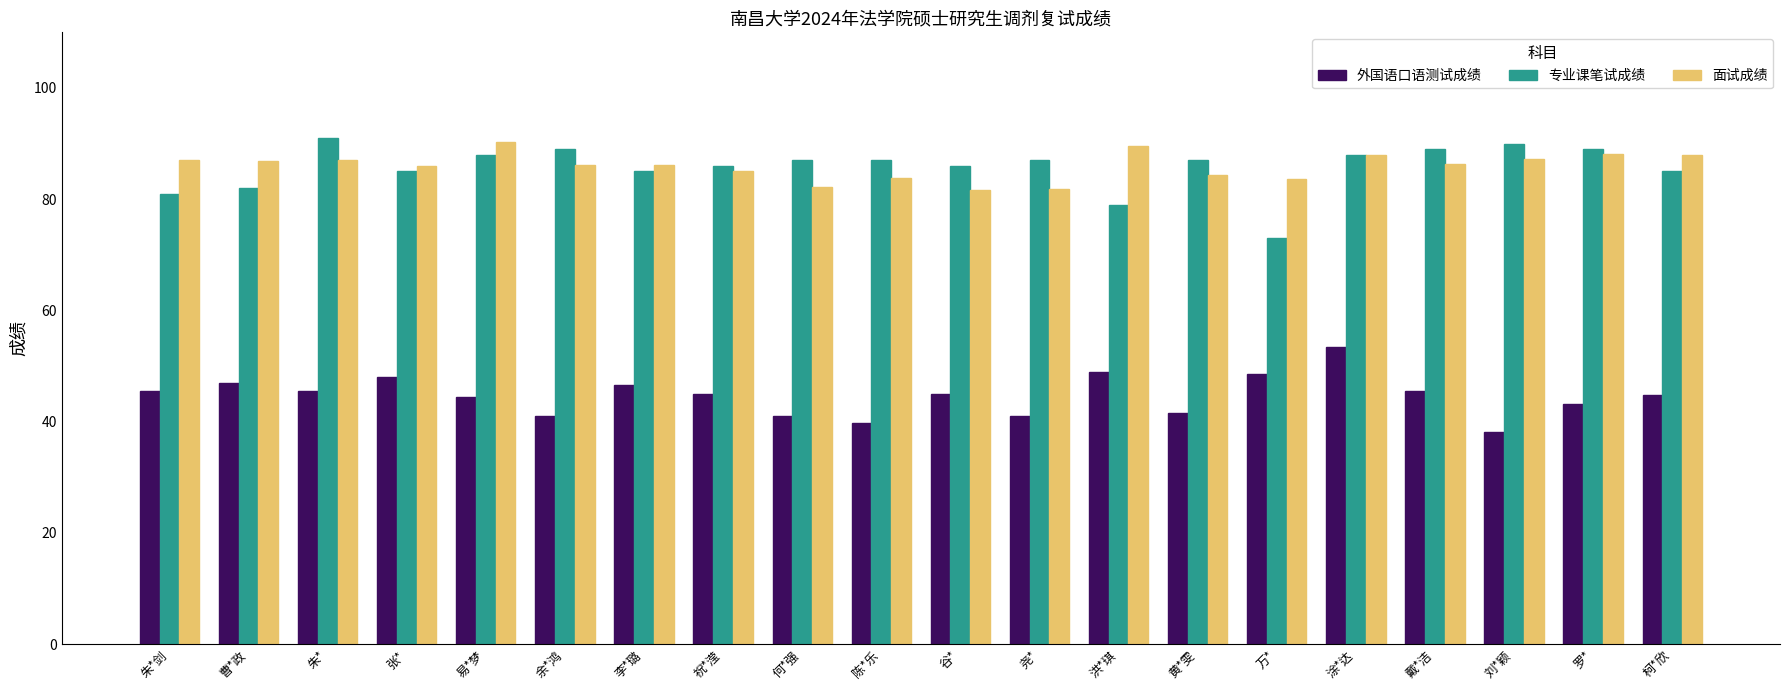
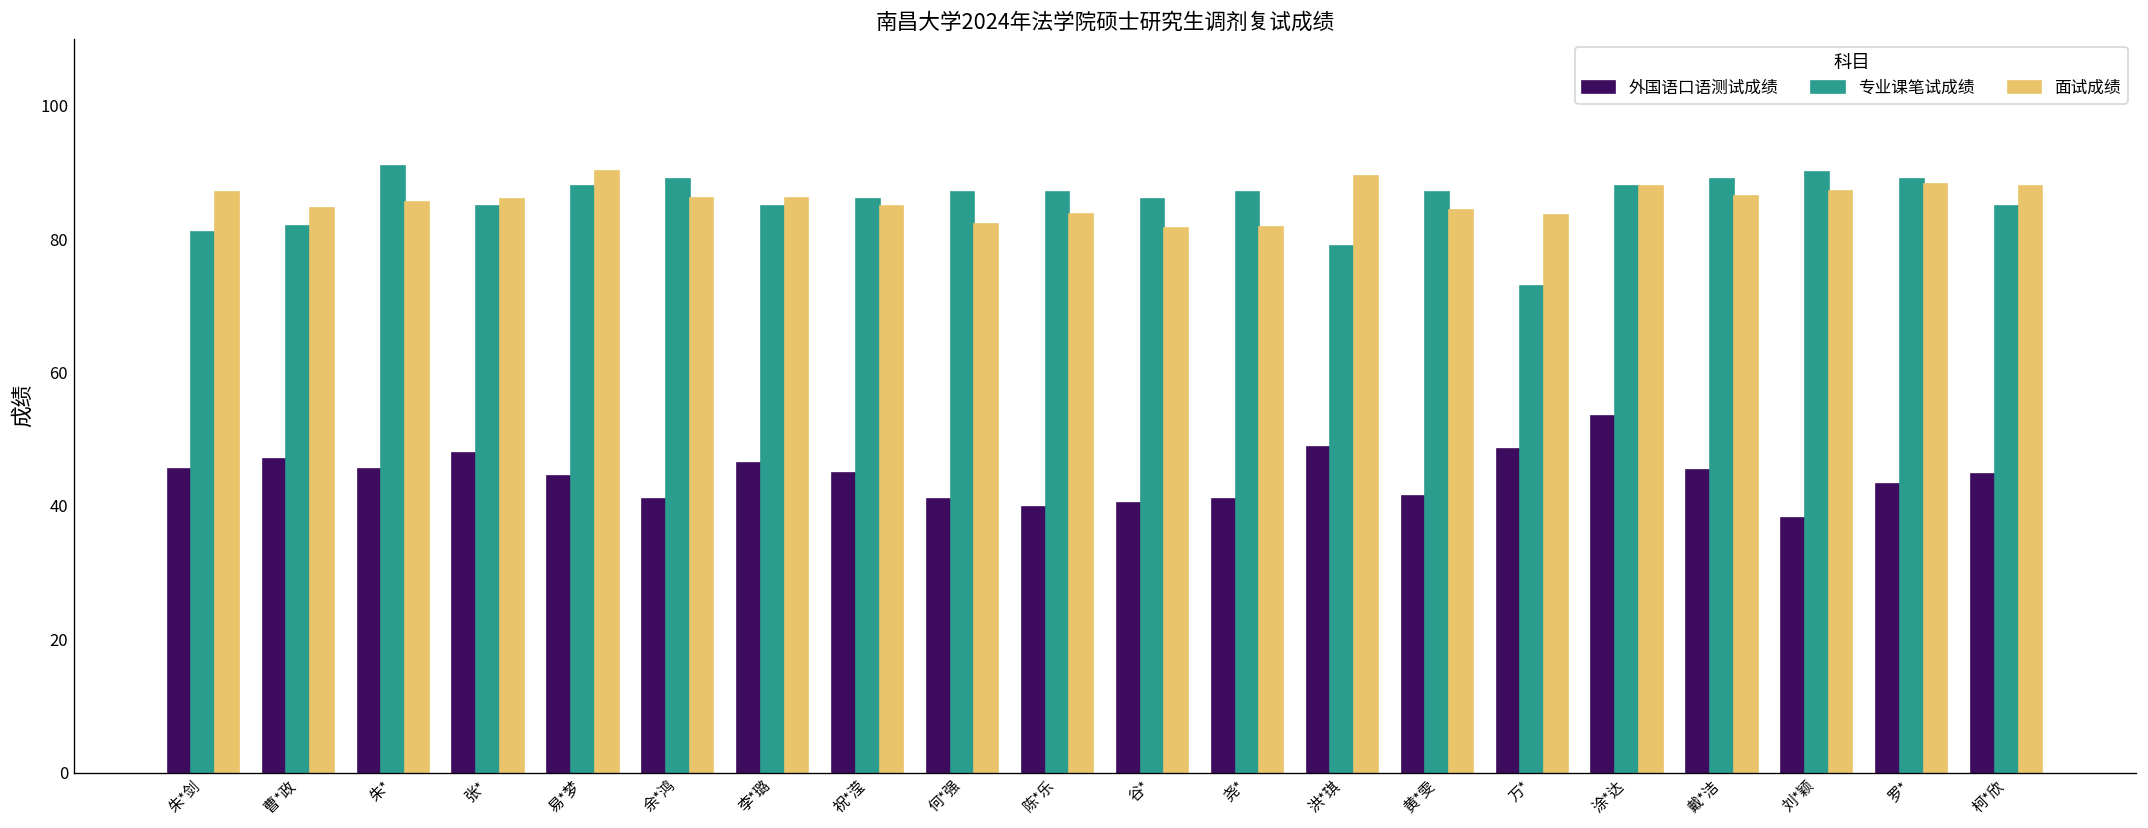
面试成绩, 曹*政: 87 -> 85
面试成绩, 朱*: 87 -> 86
外国语口语测试成绩, 谷*: 45 -> 41
